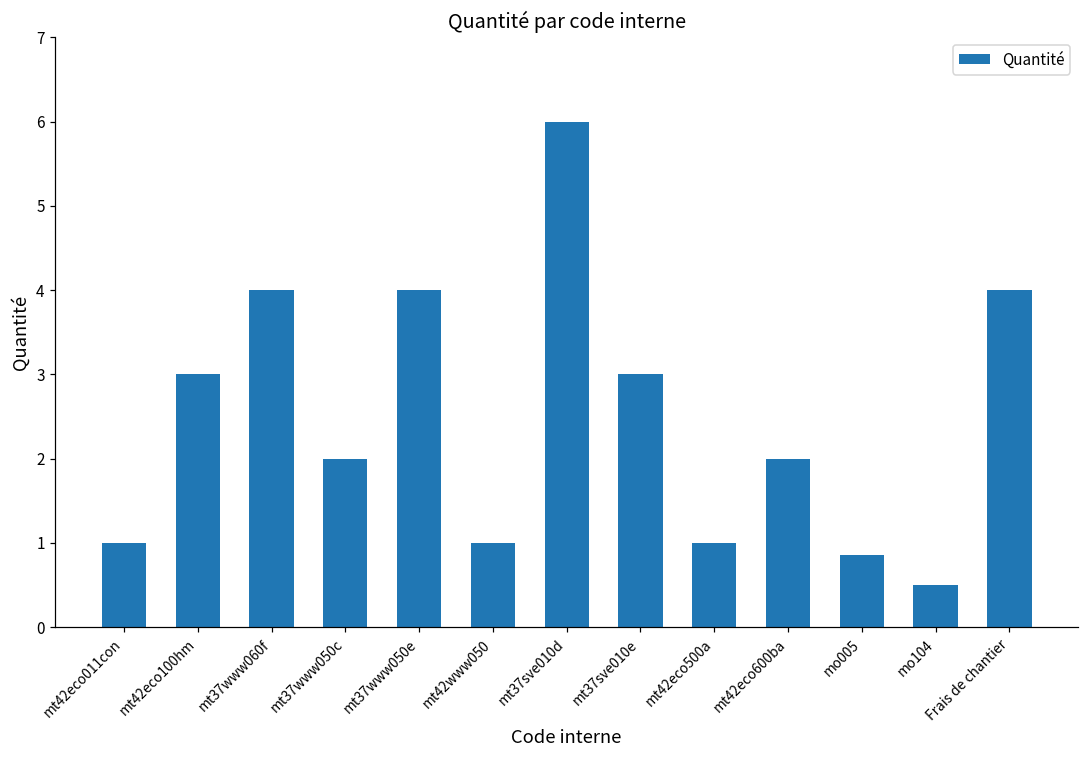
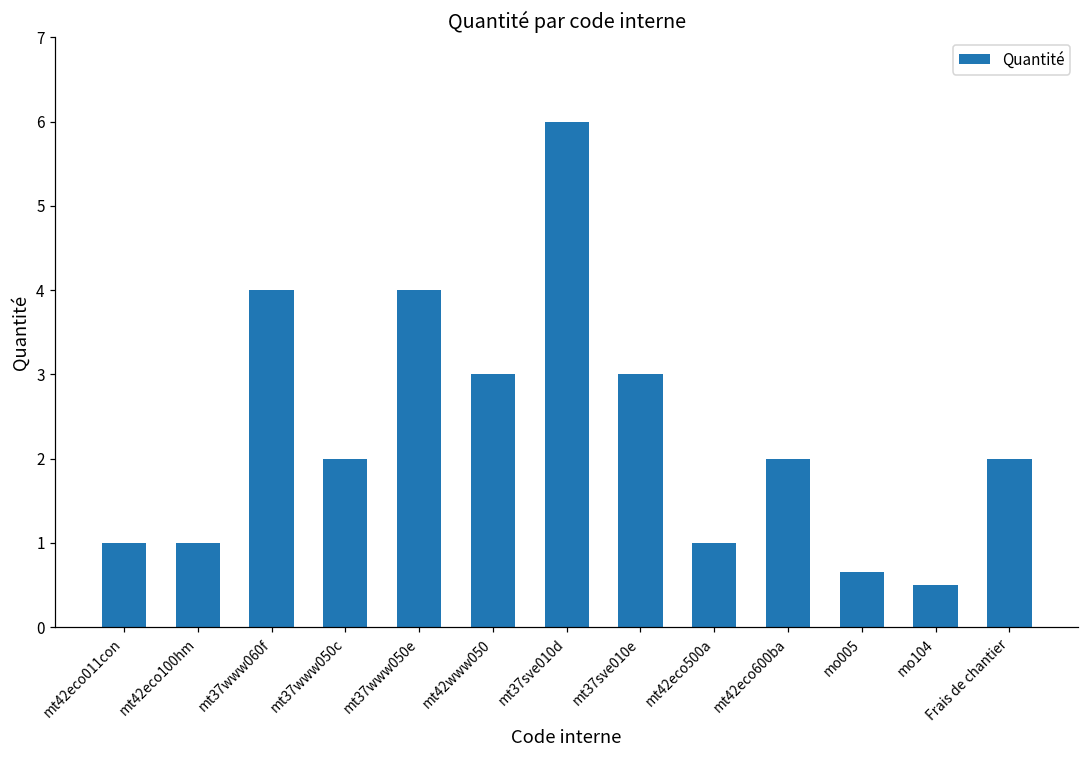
mt42eco100hm: 3 -> 1
mt42www050: 1 -> 3
mo005: 0.9 -> 0.7
Frais de chantier: 4 -> 2
